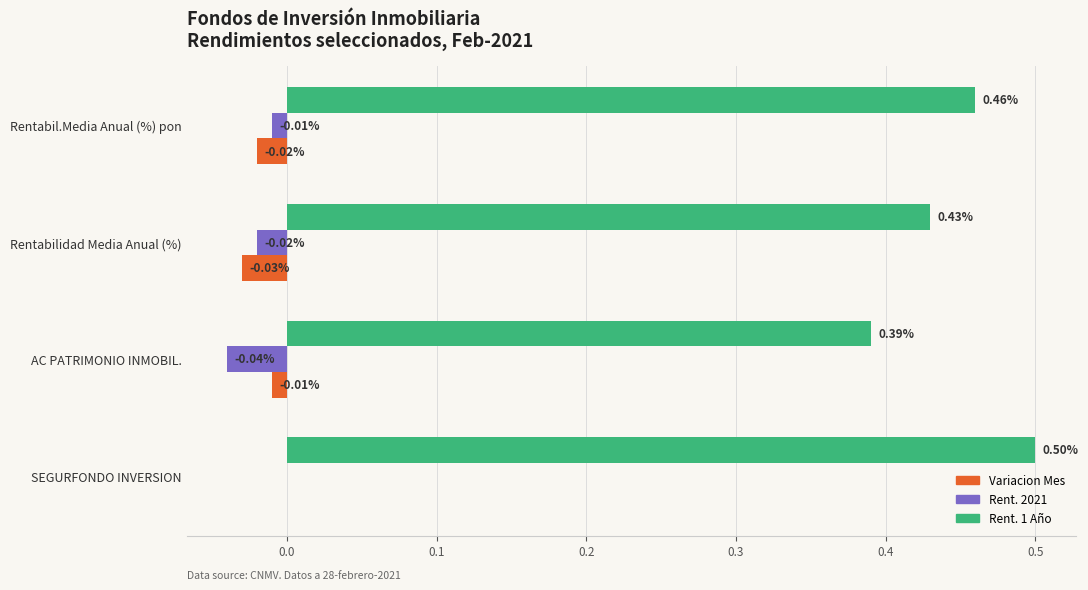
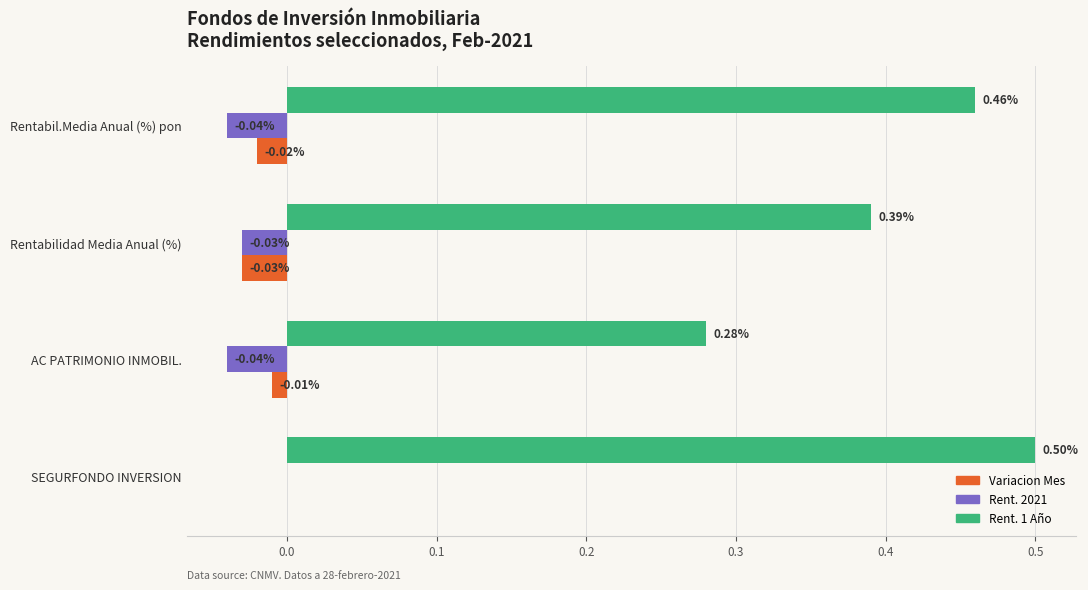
Rent. 2021, Rentabil.Media Anual (%) pon: -0.01% -> -0.04%
Rent. 1 Año, Rentabilidad Media Anual (%): 0.43% -> 0.39%
Rent. 2021, Rentabilidad Media Anual (%): -0.02% -> -0.03%
Rent. 1 Año, AC PATRIMONIO INMOBIL.: 0.39% -> 0.28%
